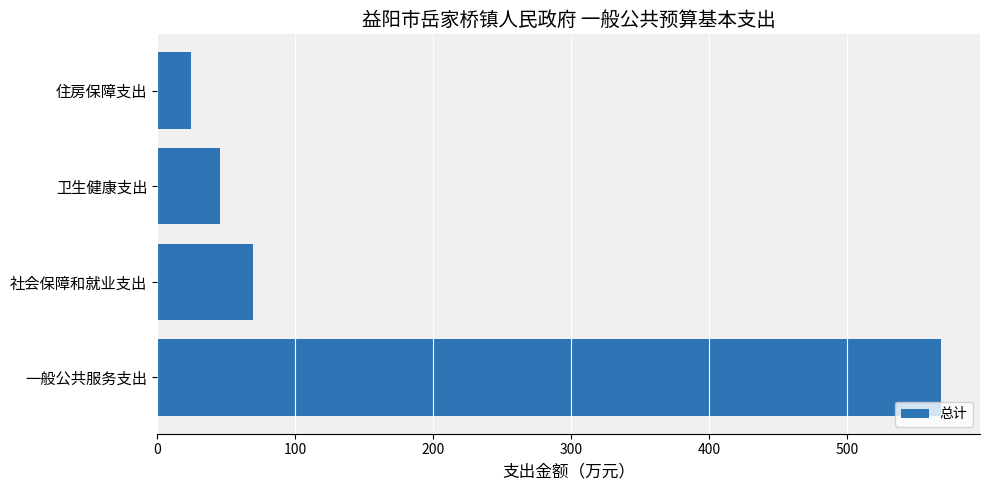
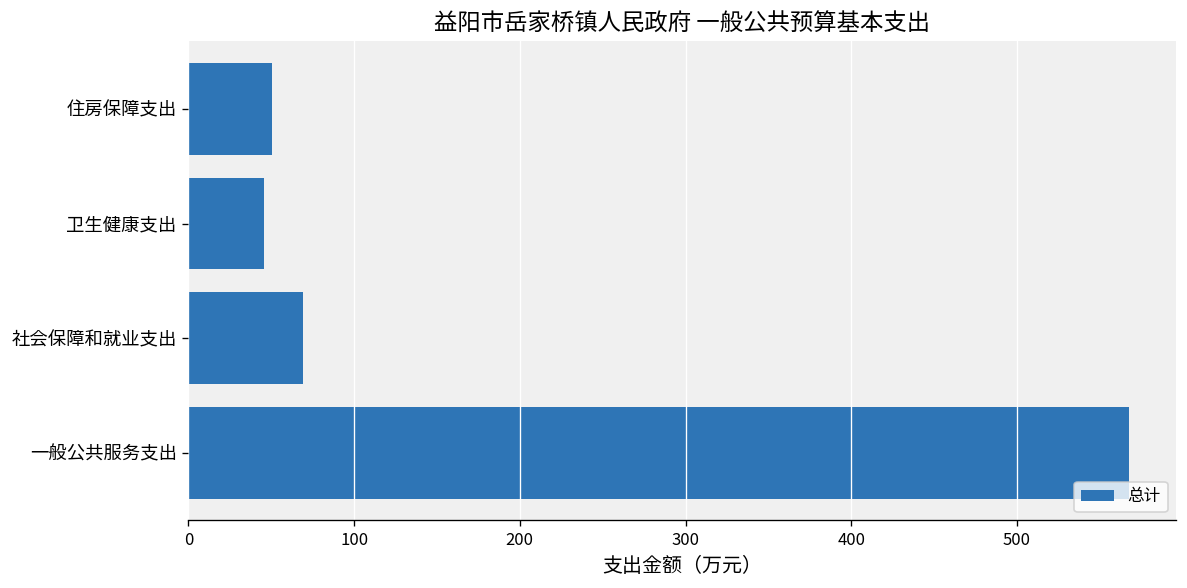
住房保障支出: 24 -> 51
